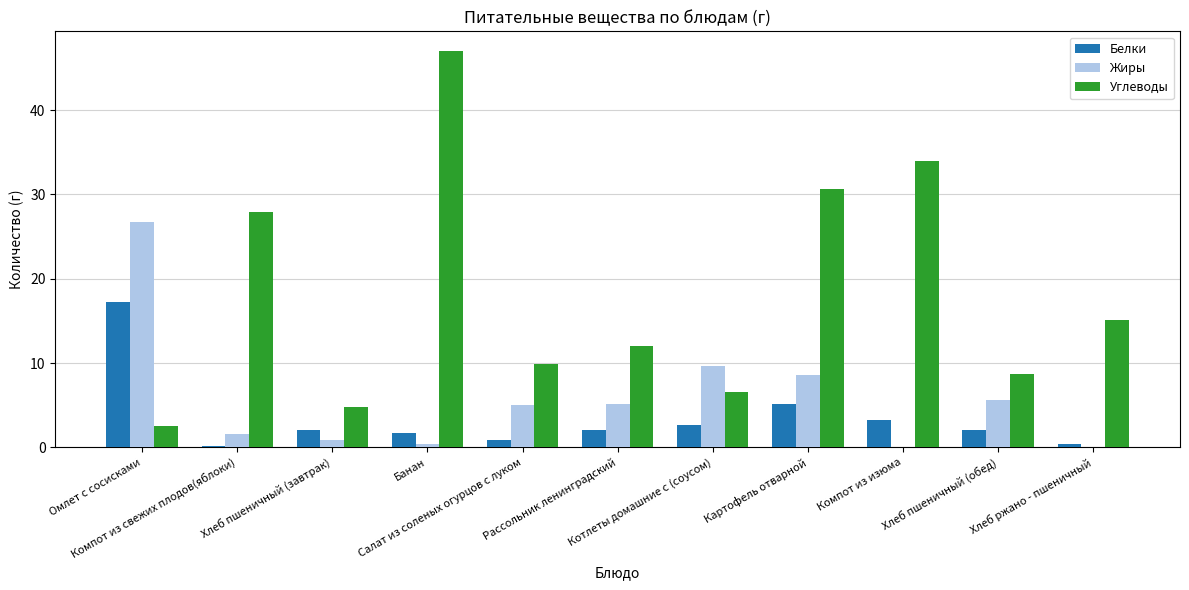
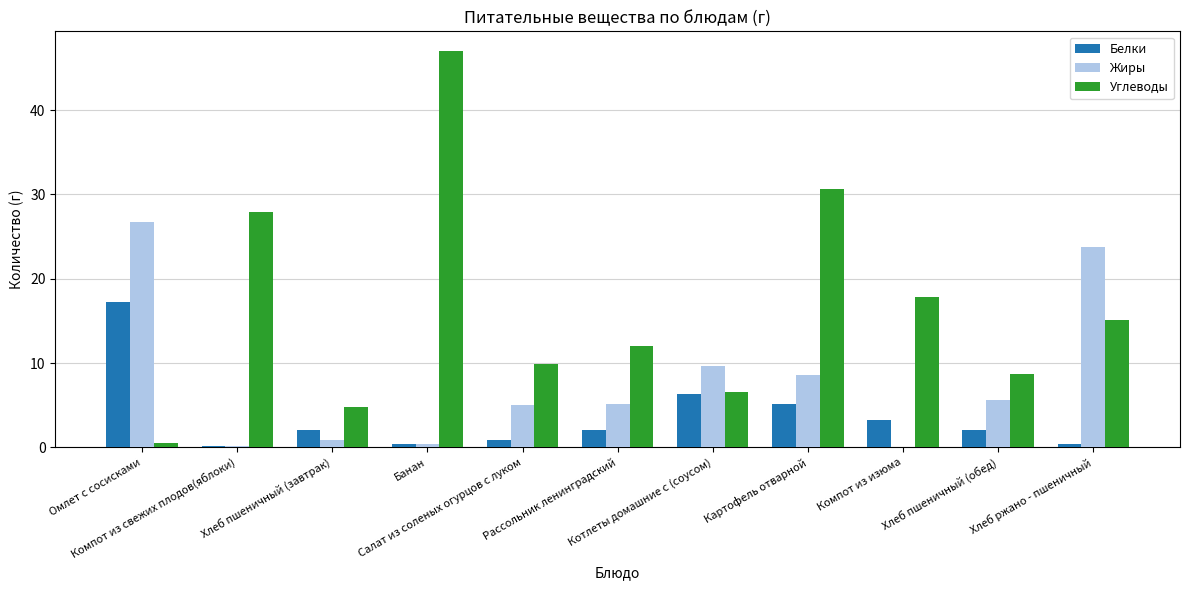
Углеводы, Омлет с сосисками: 3 -> 1
Жиры, Компот из свежих плодов(яблоки): 2 -> 0
Белки, Банан: 2 -> 0
Белки, Котлеты домашние с (соусом): 3 -> 6
Углеводы, Компот из изюма: 34 -> 18
Жиры, Хлеб ржано - пшеничный: 0 -> 24
